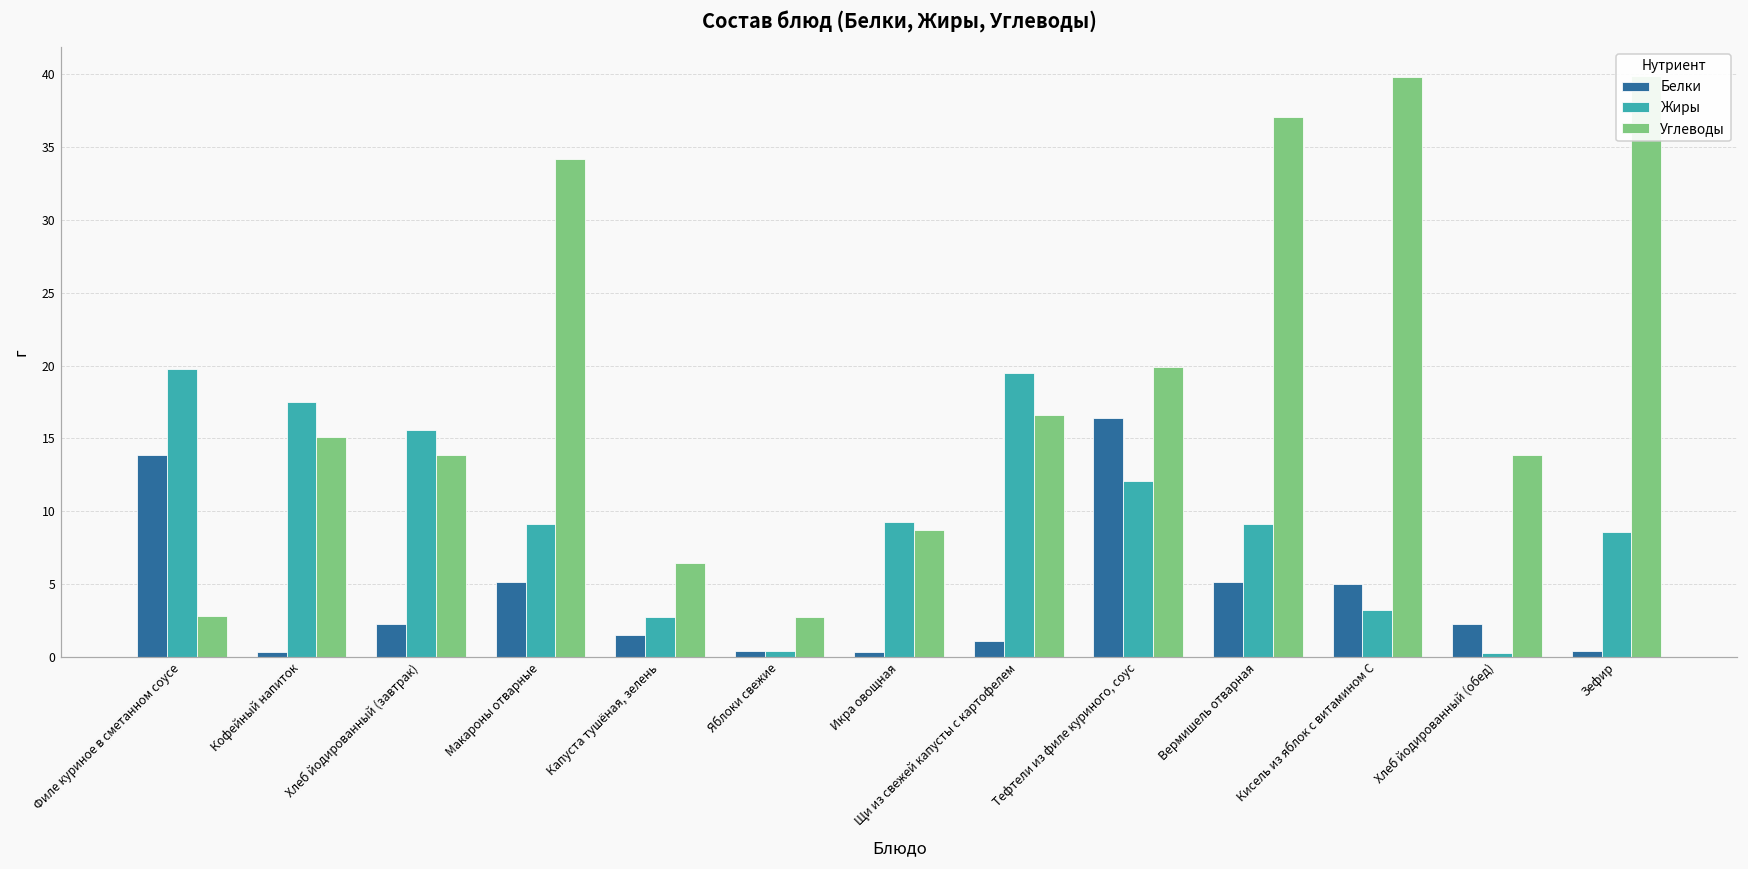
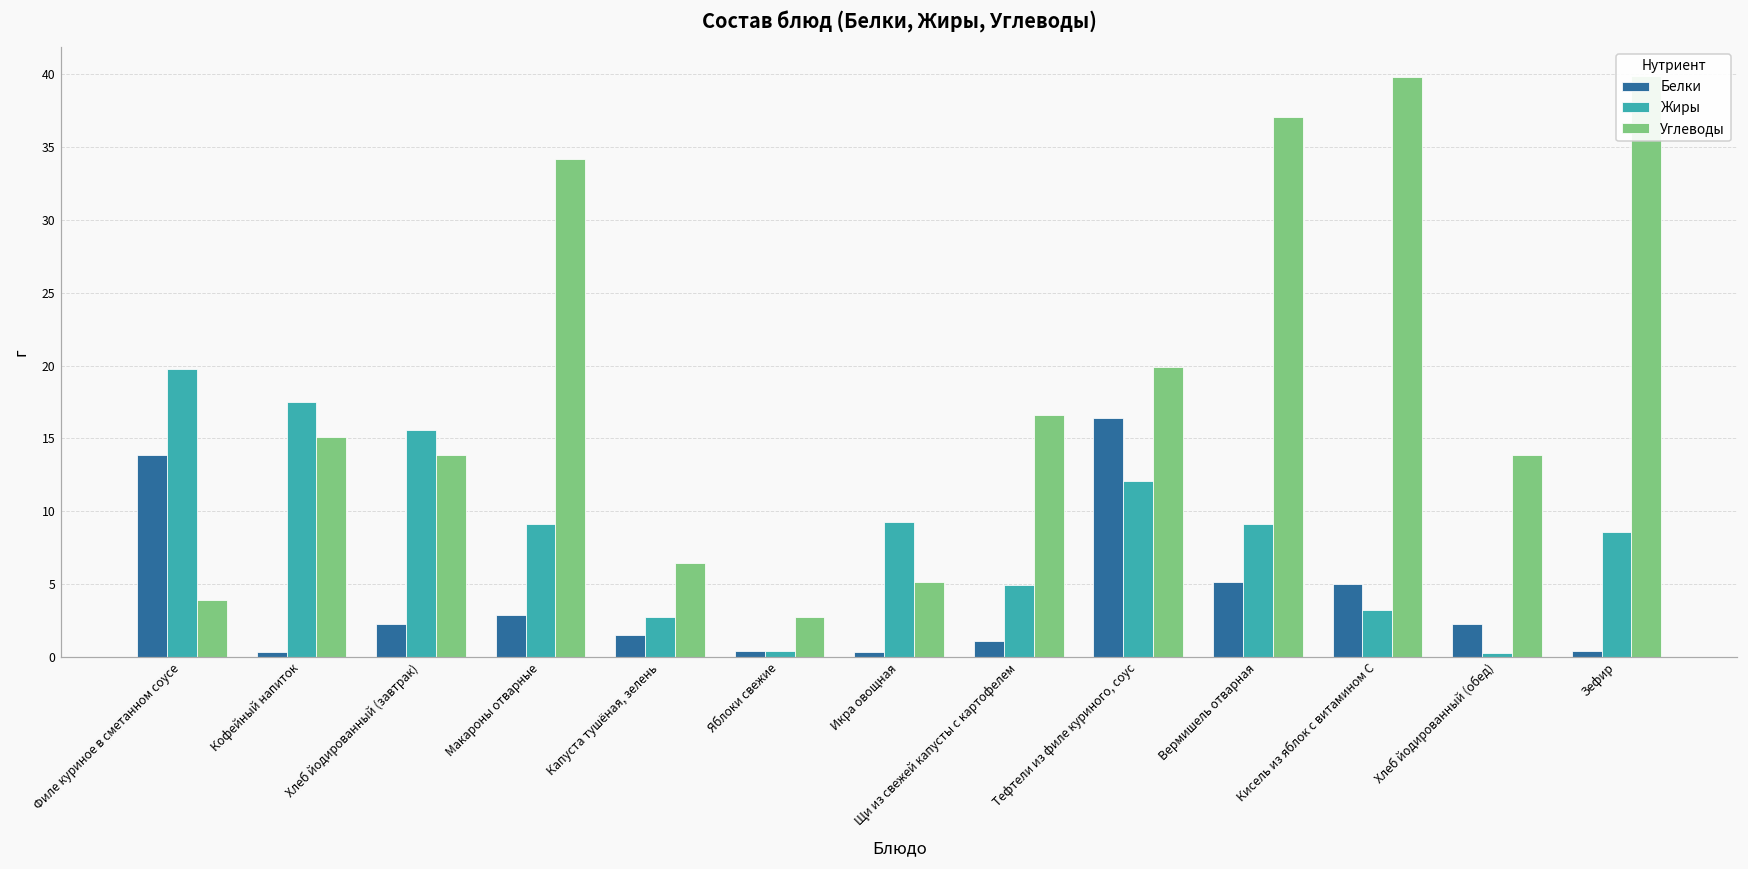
Углеводы, Филе куриное в сметанном соусе: 2.8 -> 3.9
Белки, Макароны отварные: 5.1 -> 2.9
Углеводы, Икра овощная: 8.7 -> 5.2
Жиры, Щи из свежей капусты с картофелем: 19.5 -> 4.9
